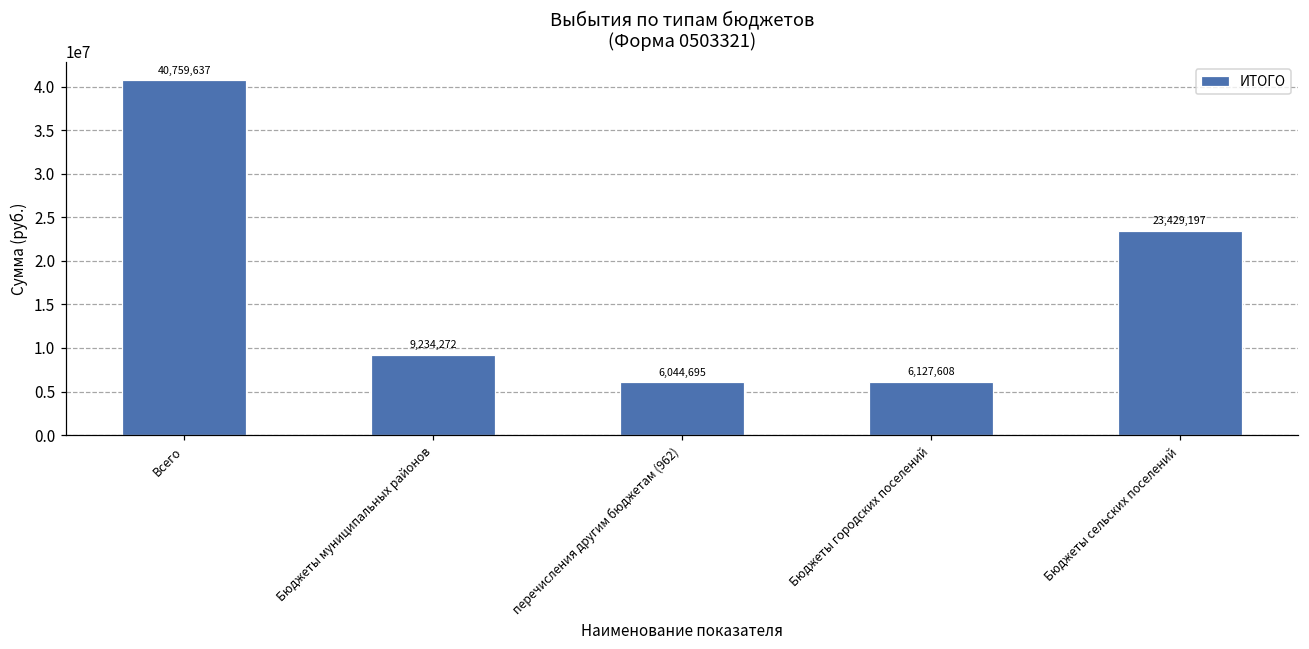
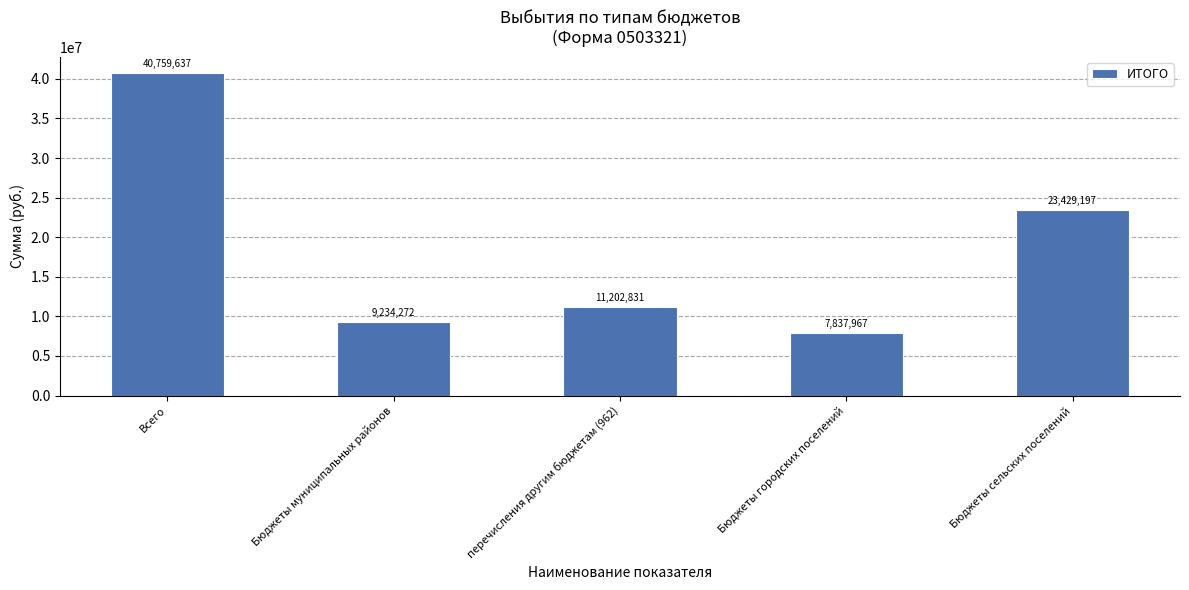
перечисления другим бюджетам (962): 6,044,695 -> 11,202,831
Бюджеты городских поселений: 6,127,608 -> 7,837,967
